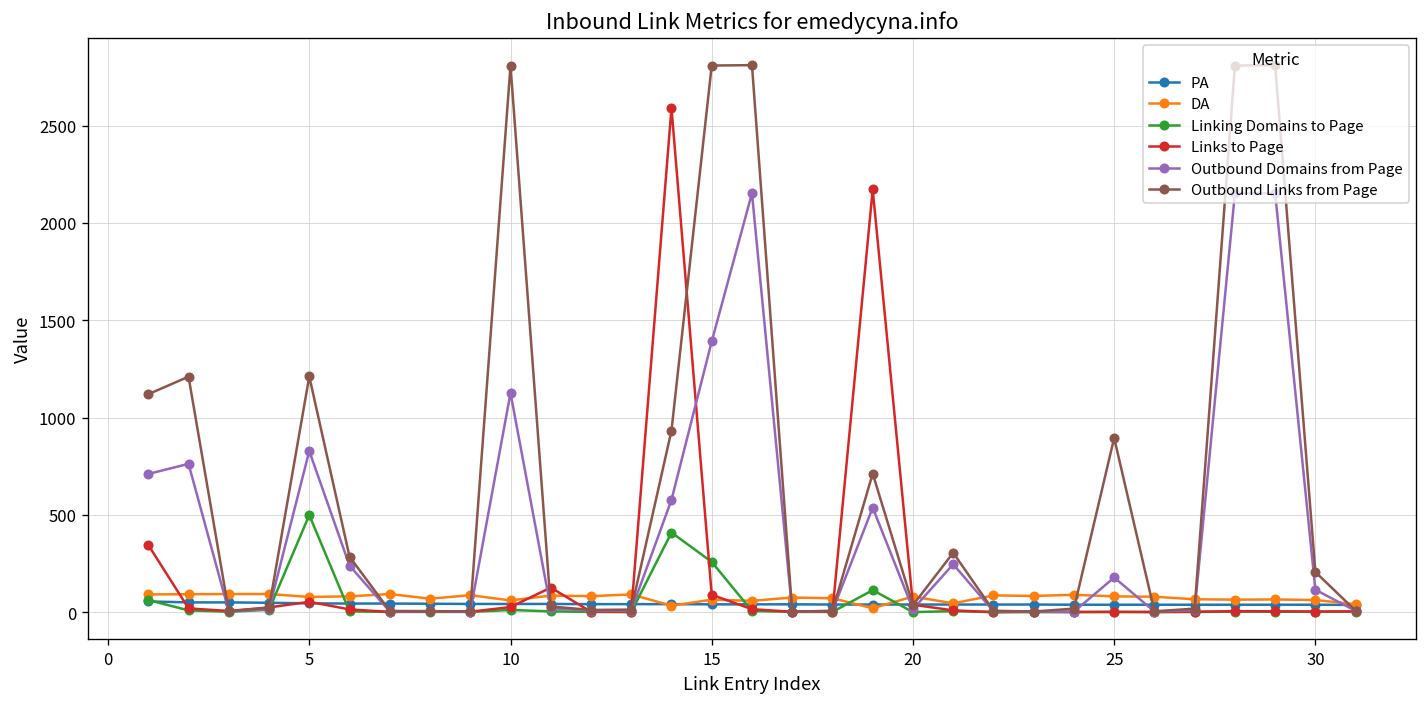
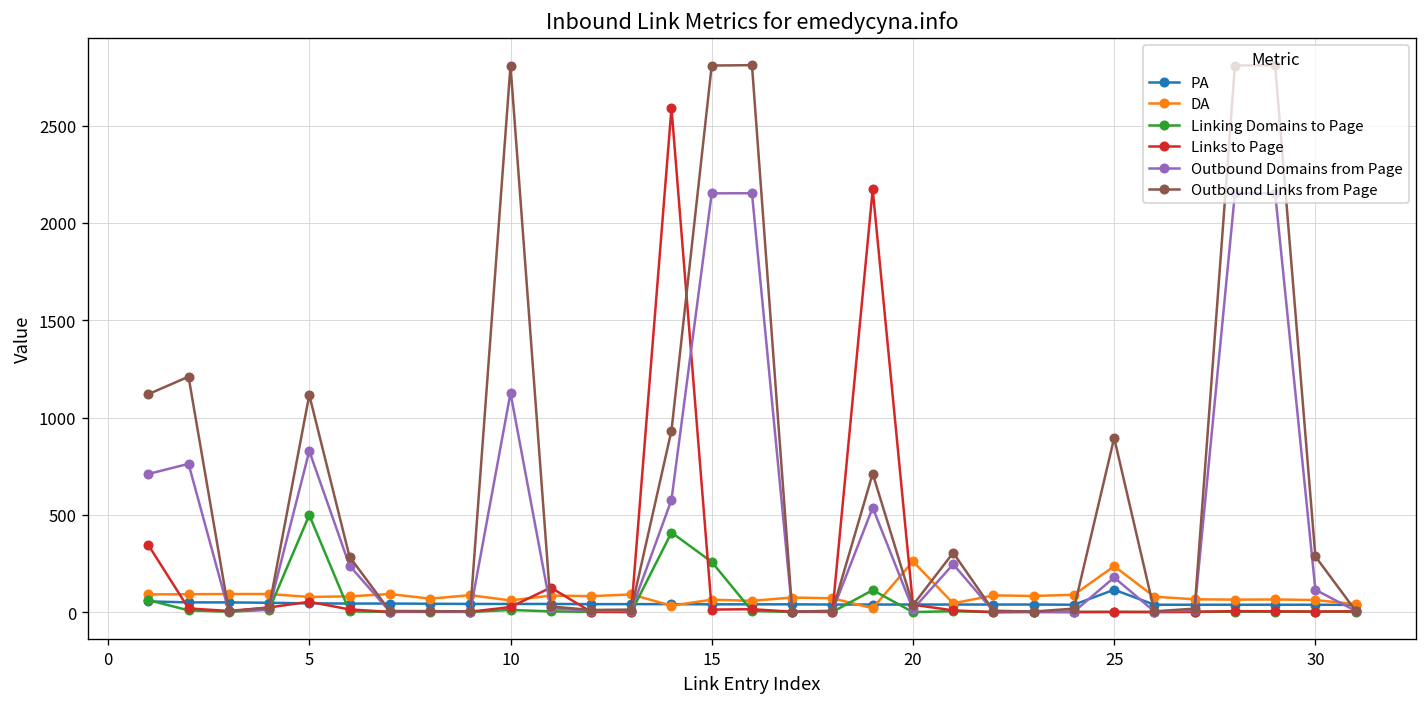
Outbound Links from Page, 5: 1210 -> 1120
Links to Page, 15: 90 -> 10
Outbound Domains from Page, 15: 1390 -> 2150
DA, 20: 80 -> 260
PA, 25: 40 -> 120
DA, 25: 80 -> 240
Outbound Links from Page, 30: 210 -> 290
